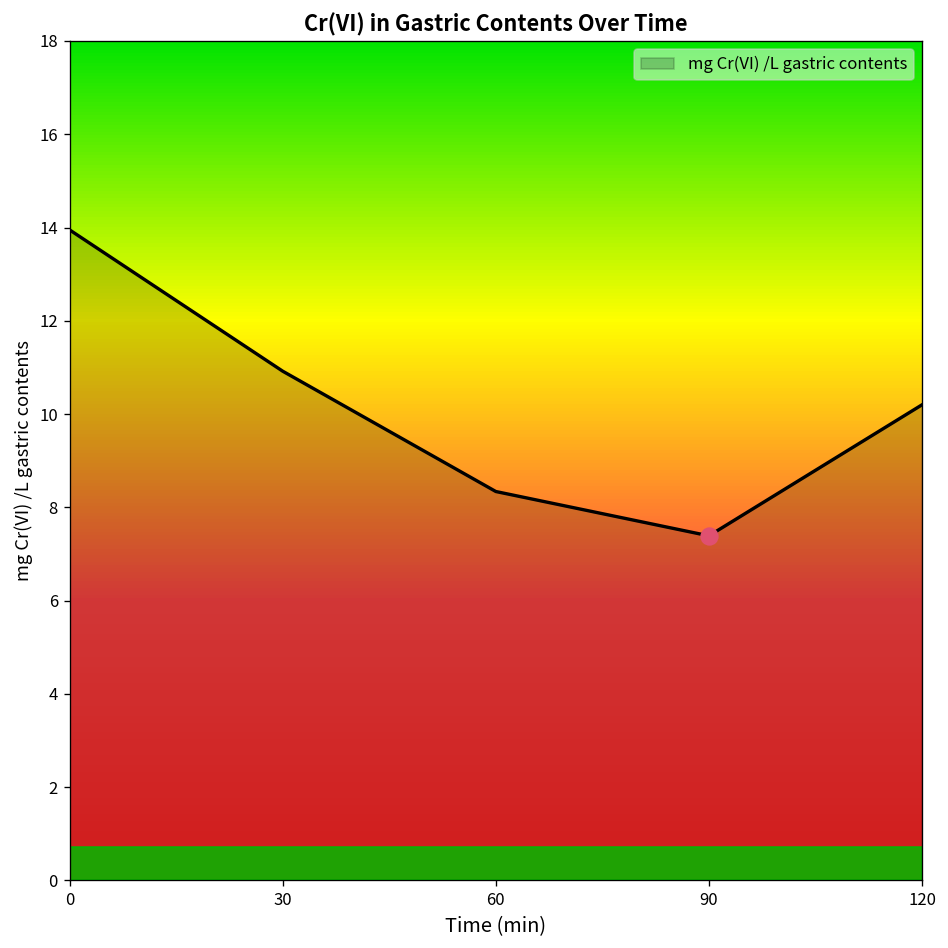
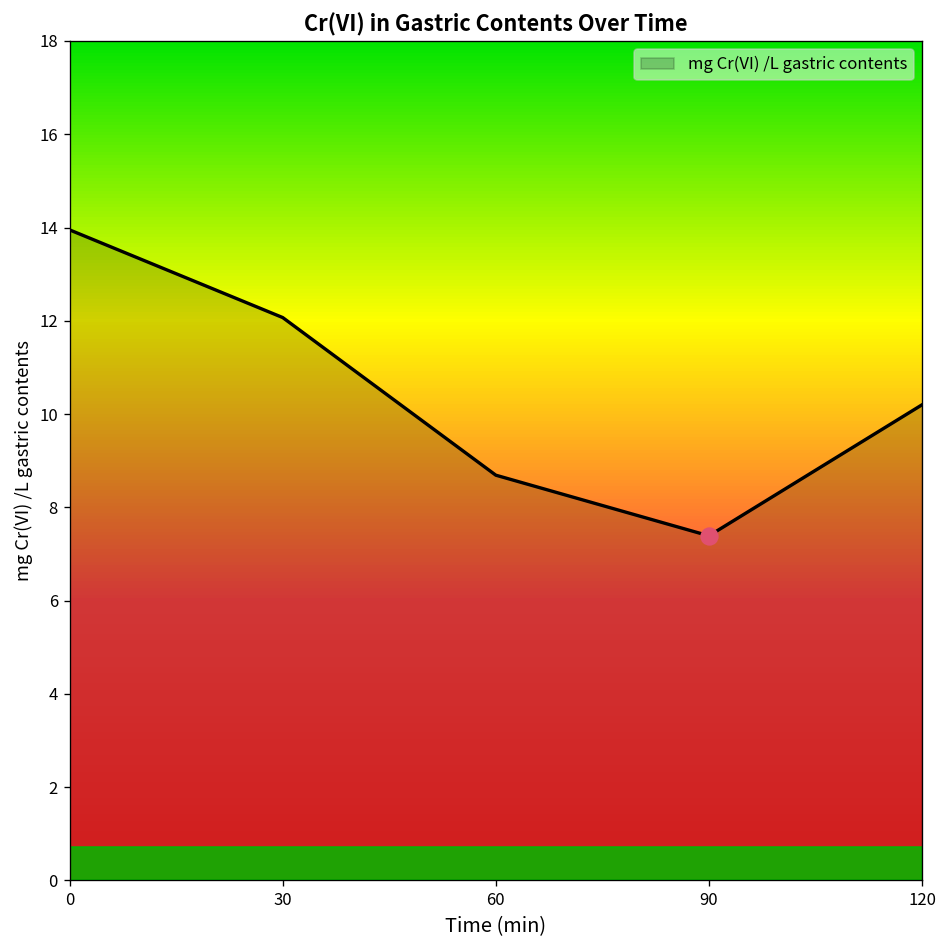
mg Cr(VI) /L gastric contents, 30: 10.9 -> 12.1
mg Cr(VI) /L gastric contents, 60: 8.3 -> 8.7
